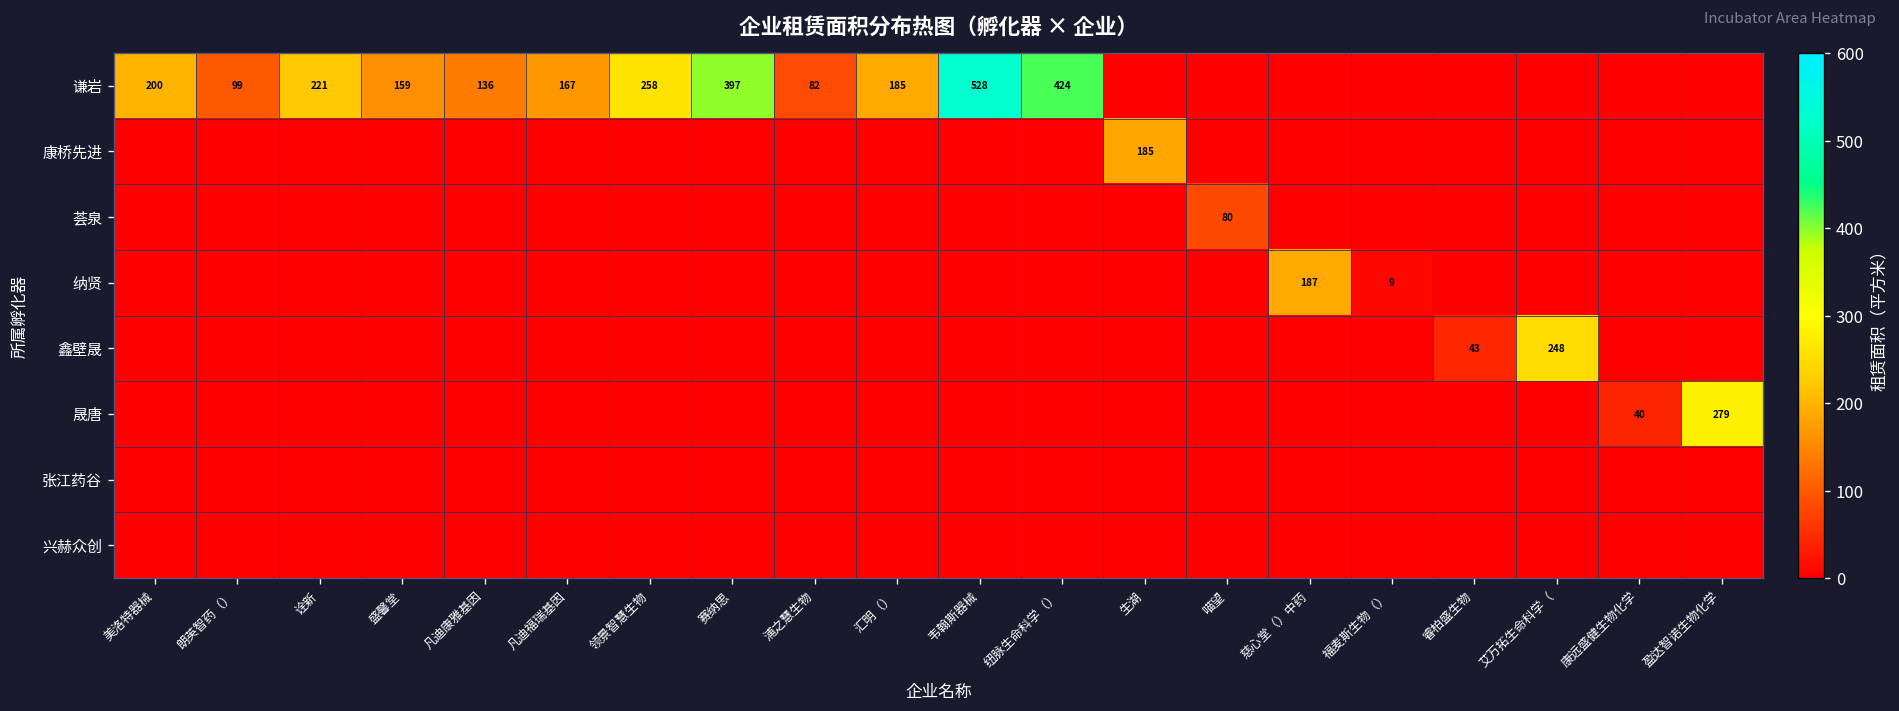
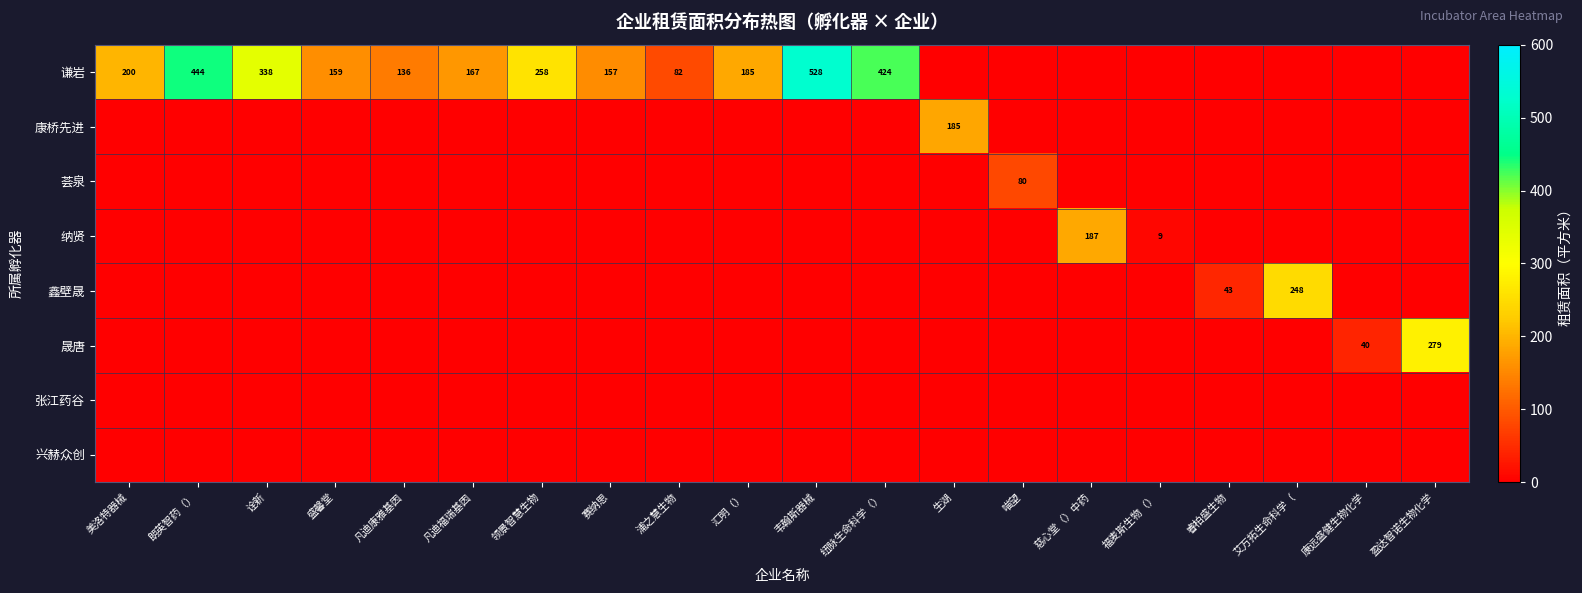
谦岩, 朗英智药（）: 99 -> 444
谦岩, 诠新: 221 -> 338
谦岩, 赛纳思: 397 -> 157
